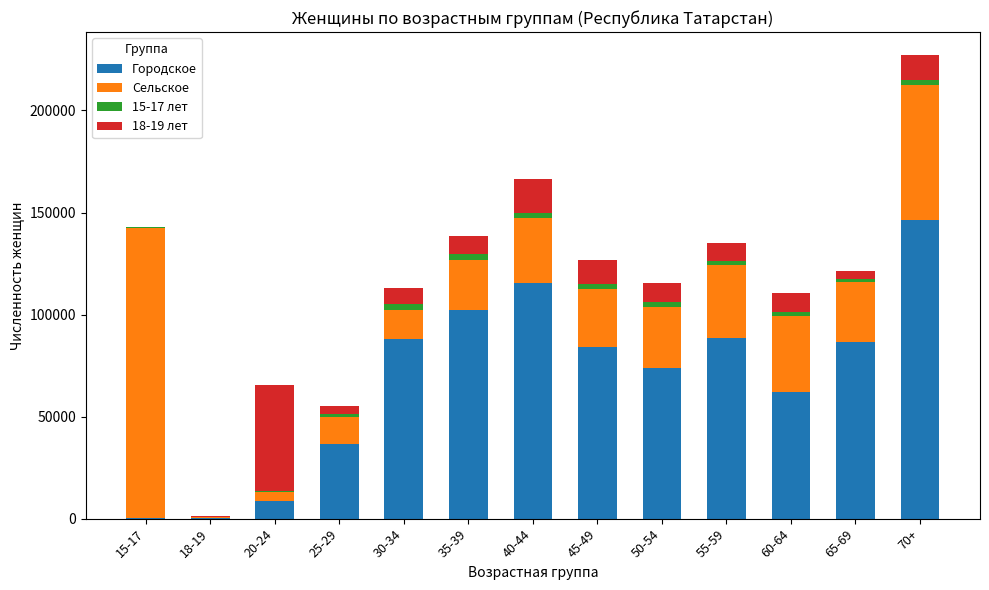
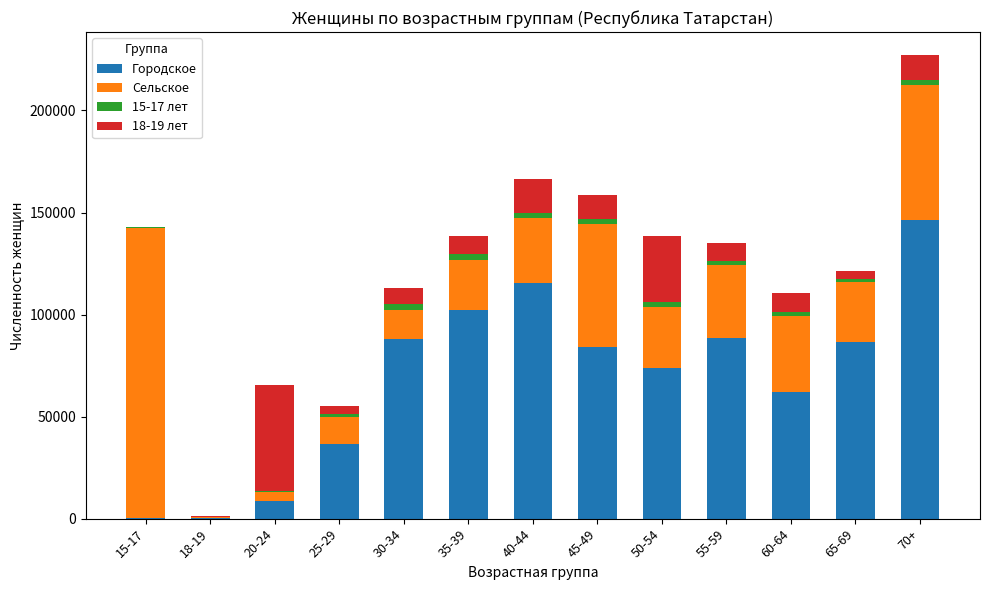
Сельское, 45-49: 28000 -> 60000
18-19 лет, 50-54: 10000 -> 33000
